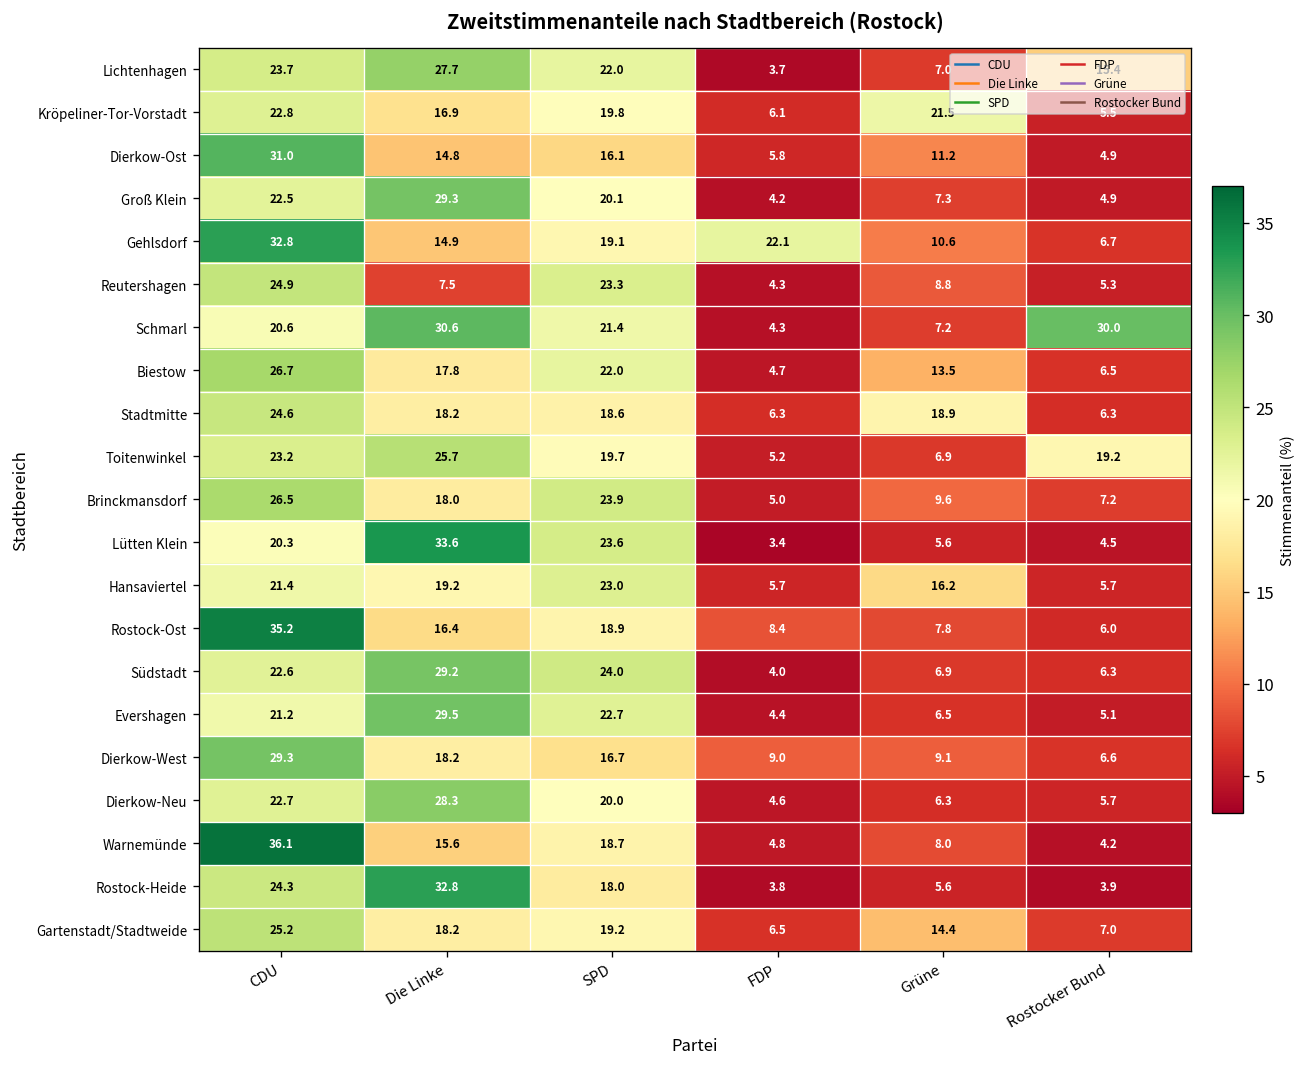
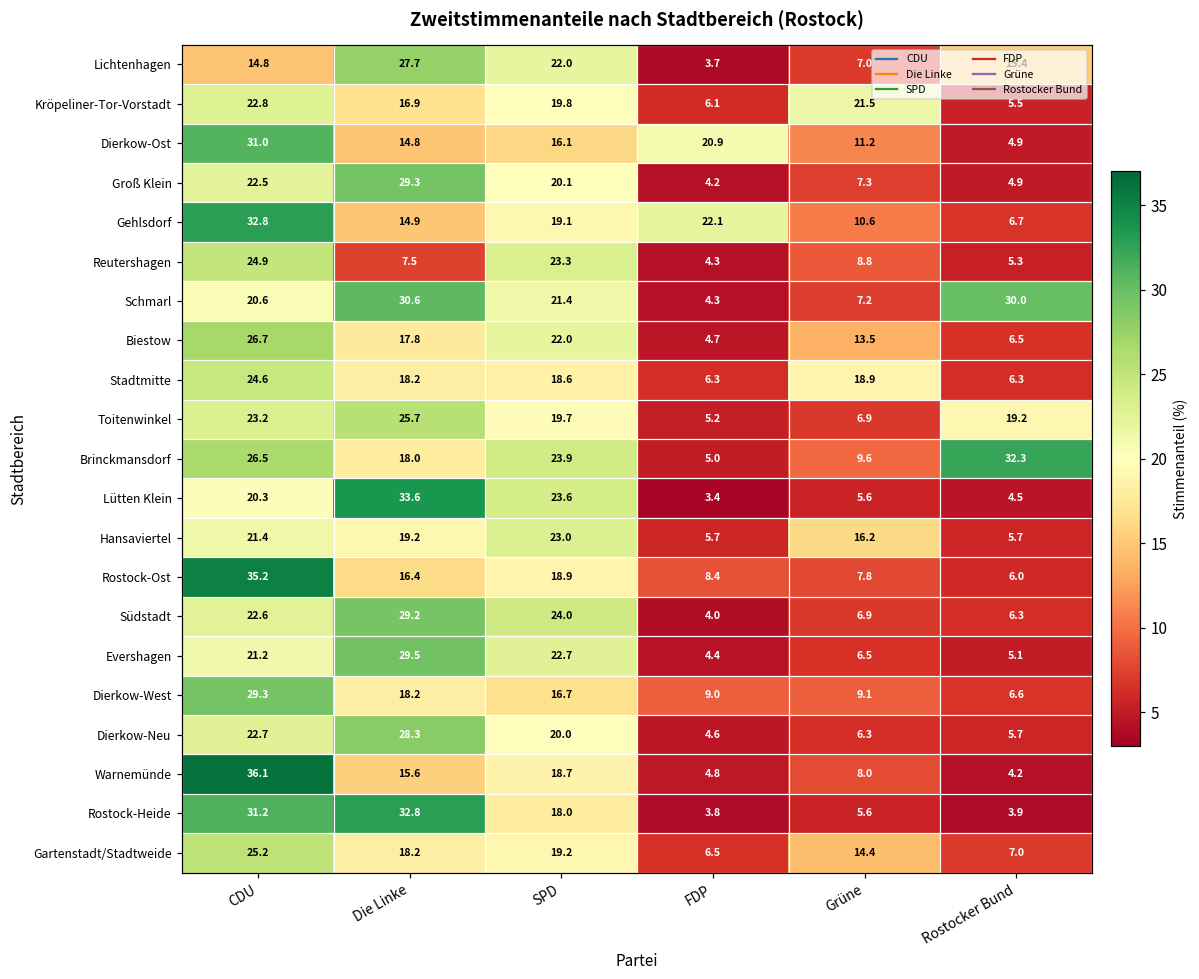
Lichtenhagen, CDU: 23.7 -> 14.8
Dierkow-Ost, FDP: 5.8 -> 20.9
Brinckmansdorf, Rostocker Bund: 7.2 -> 32.3
Rostock-Heide, CDU: 24.3 -> 31.2
